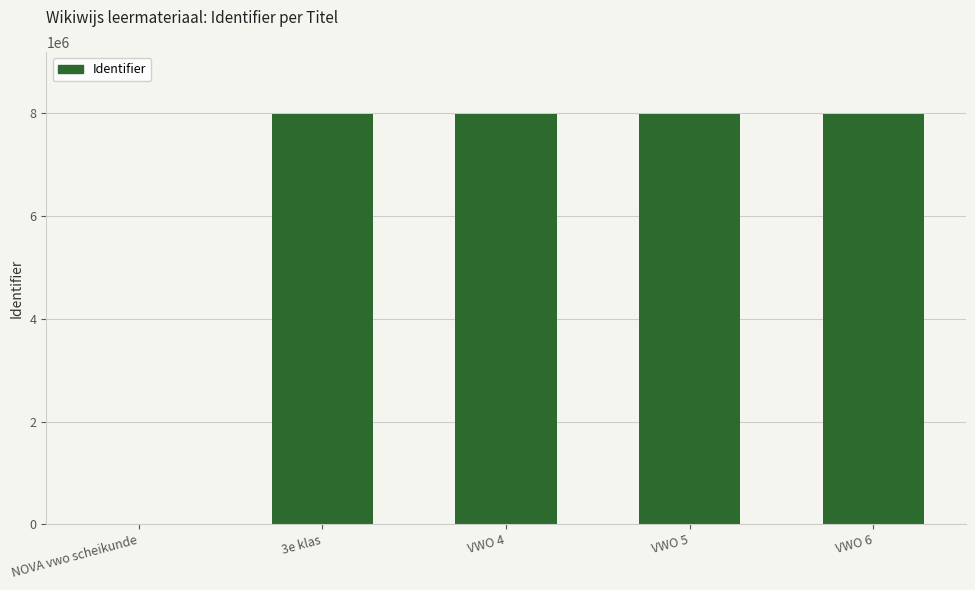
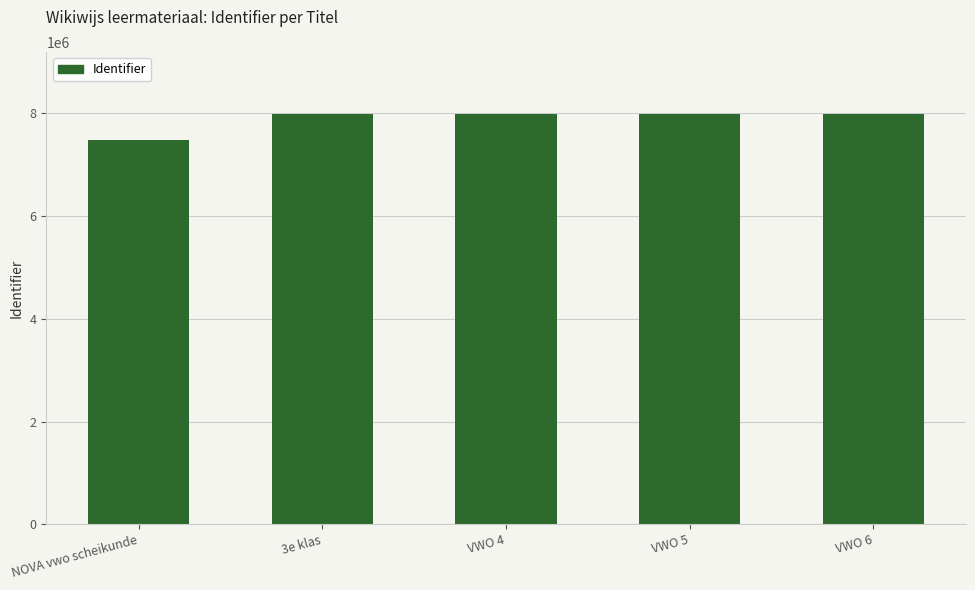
NOVA vwo scheikunde: 0 -> 7500000
